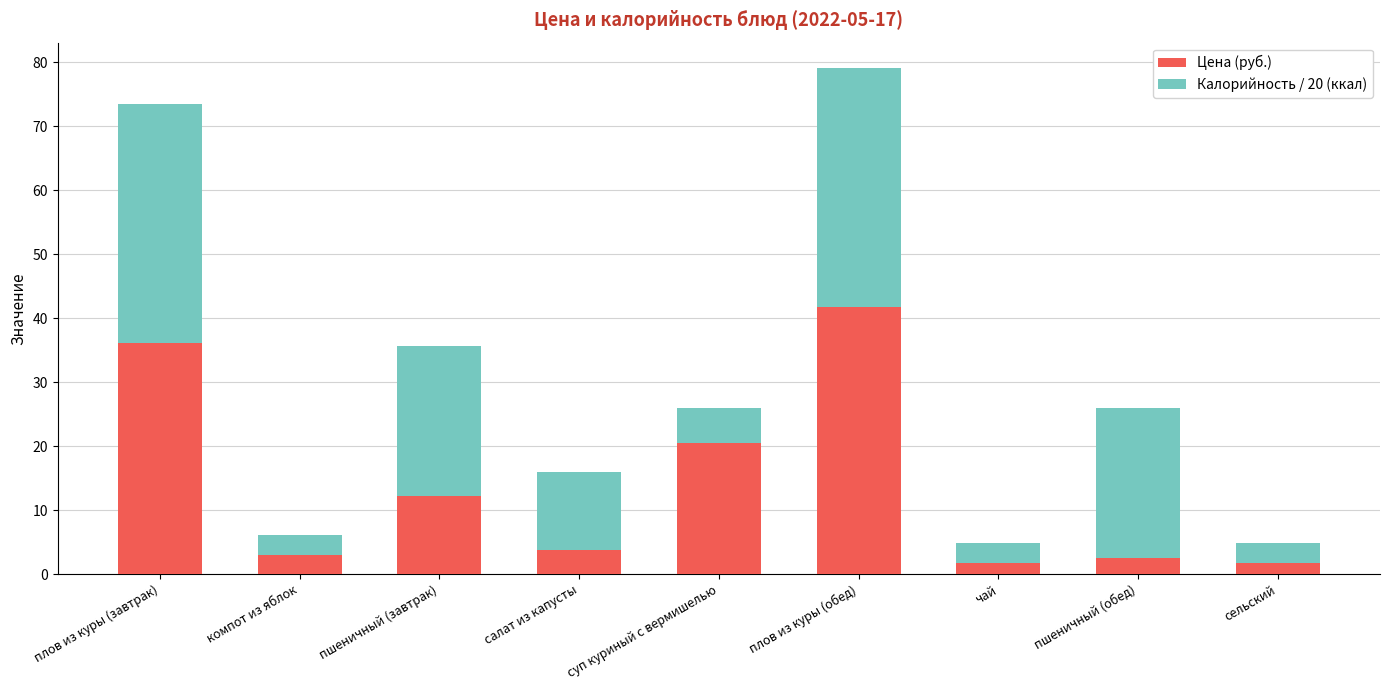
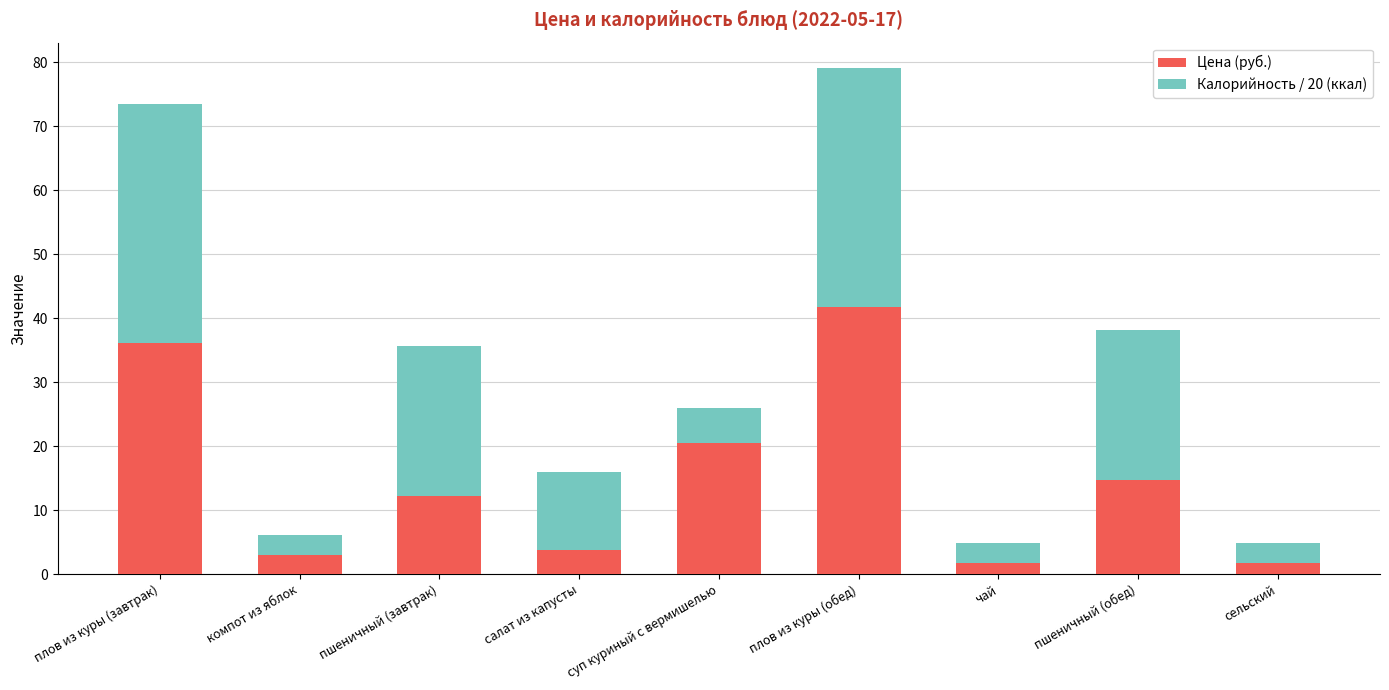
Цена (руб.), пшеничный (обед): 3 -> 15
